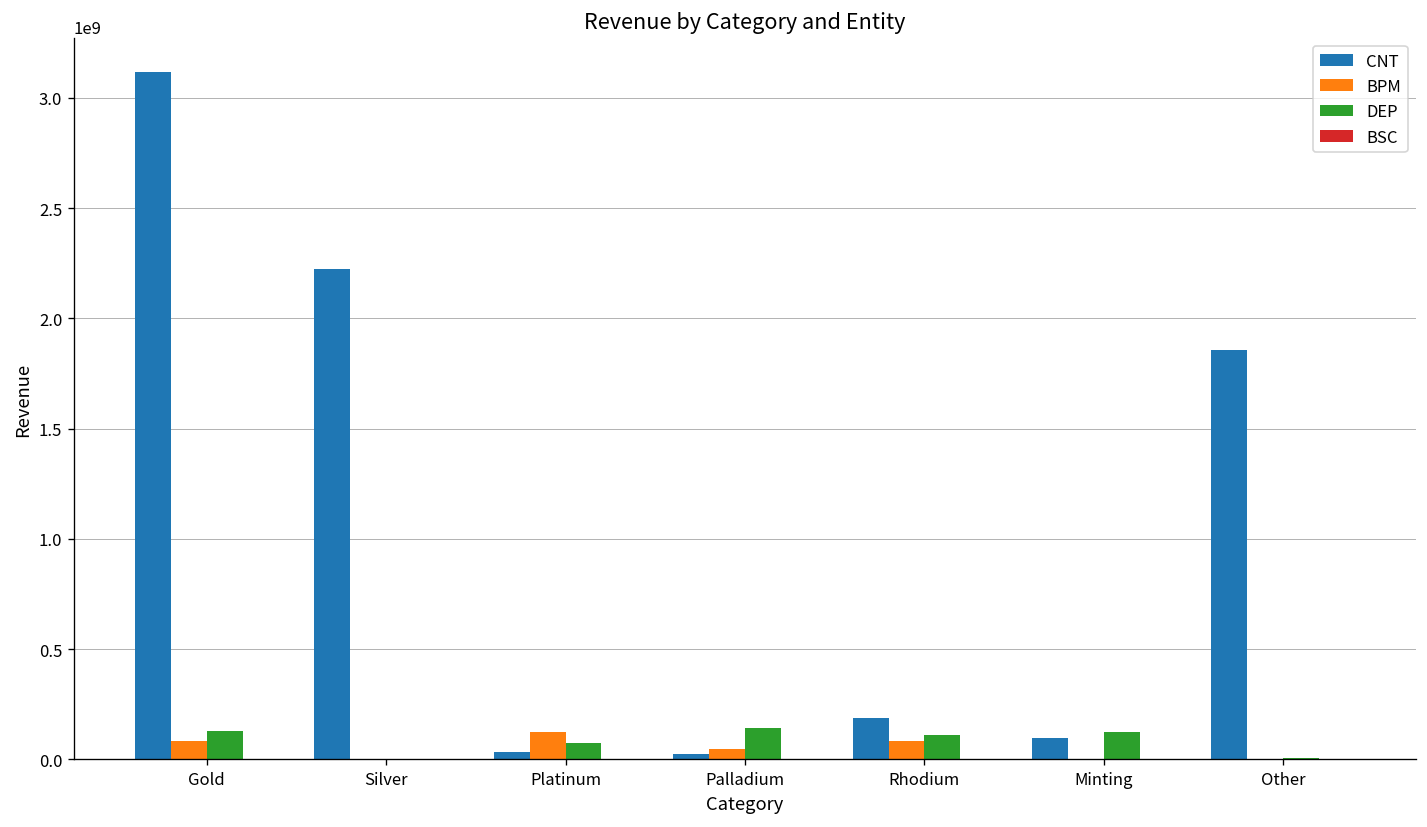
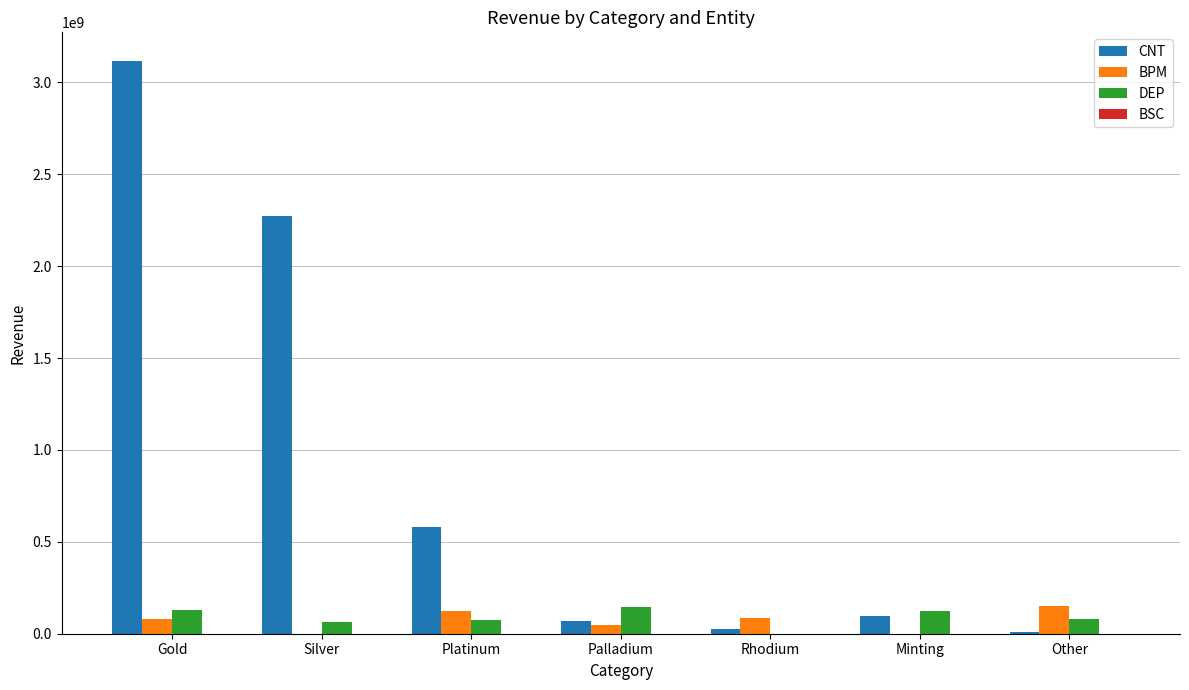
CNT, Silver: 2220000000 -> 2270000000
DEP, Silver: 0 -> 60000000
CNT, Platinum: 40000000 -> 580000000
CNT, Palladium: 20000000 -> 70000000
CNT, Rhodium: 190000000 -> 30000000
DEP, Rhodium: 110000000 -> 0
CNT, Other: 1860000000 -> 10000000
BPM, Other: 0 -> 150000000
DEP, Other: 10000000 -> 80000000
